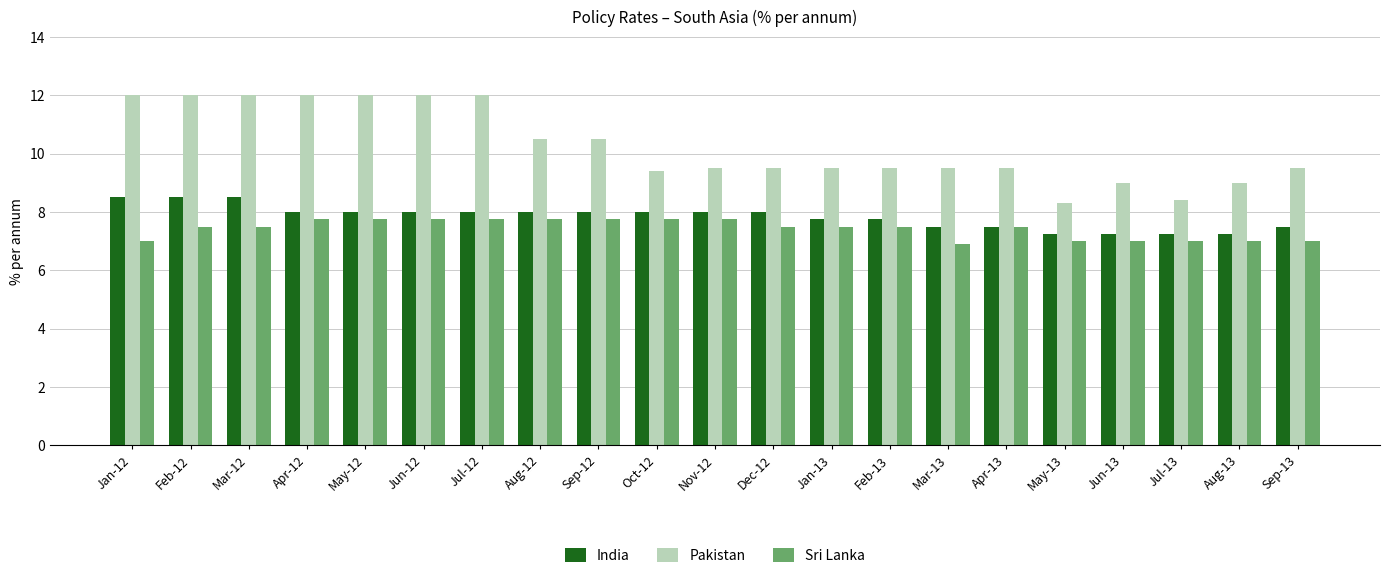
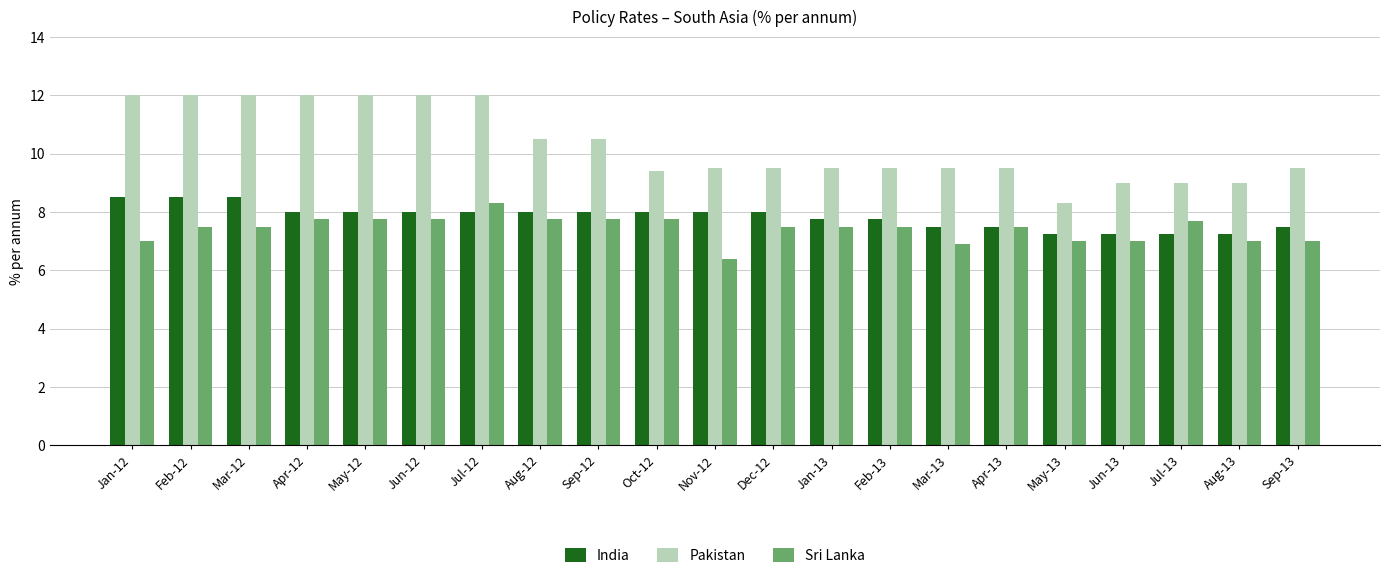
Sri Lanka, Jul-12: 7.8 -> 8.3
Sri Lanka, Nov-12: 7.8 -> 6.4
Pakistan, Jul-13: 8.4 -> 9.0
Sri Lanka, Jul-13: 7.0 -> 7.7
